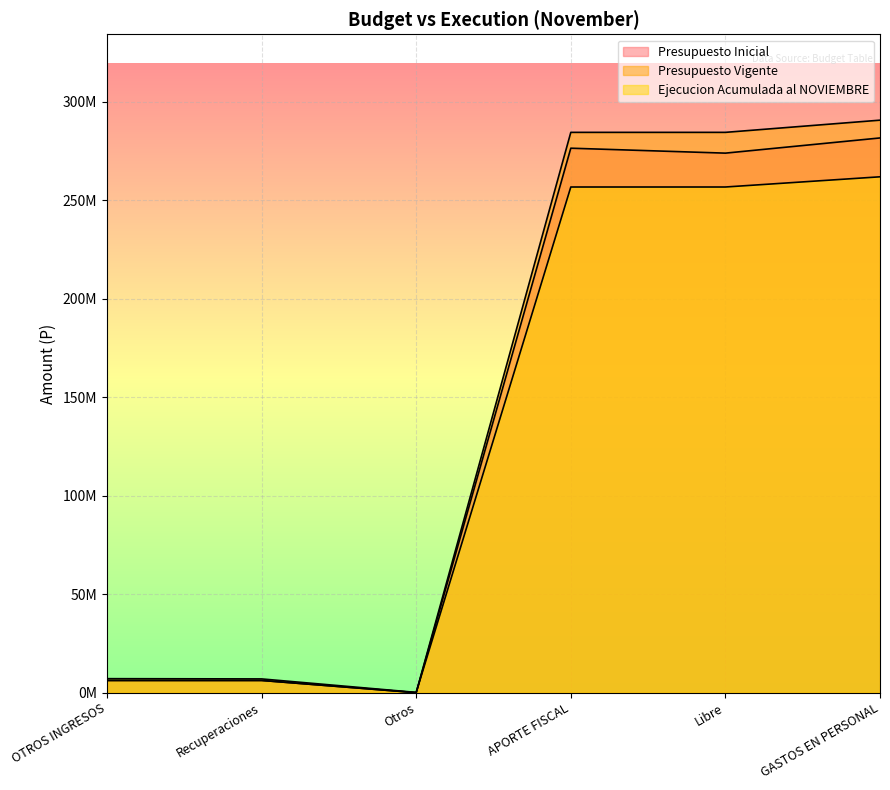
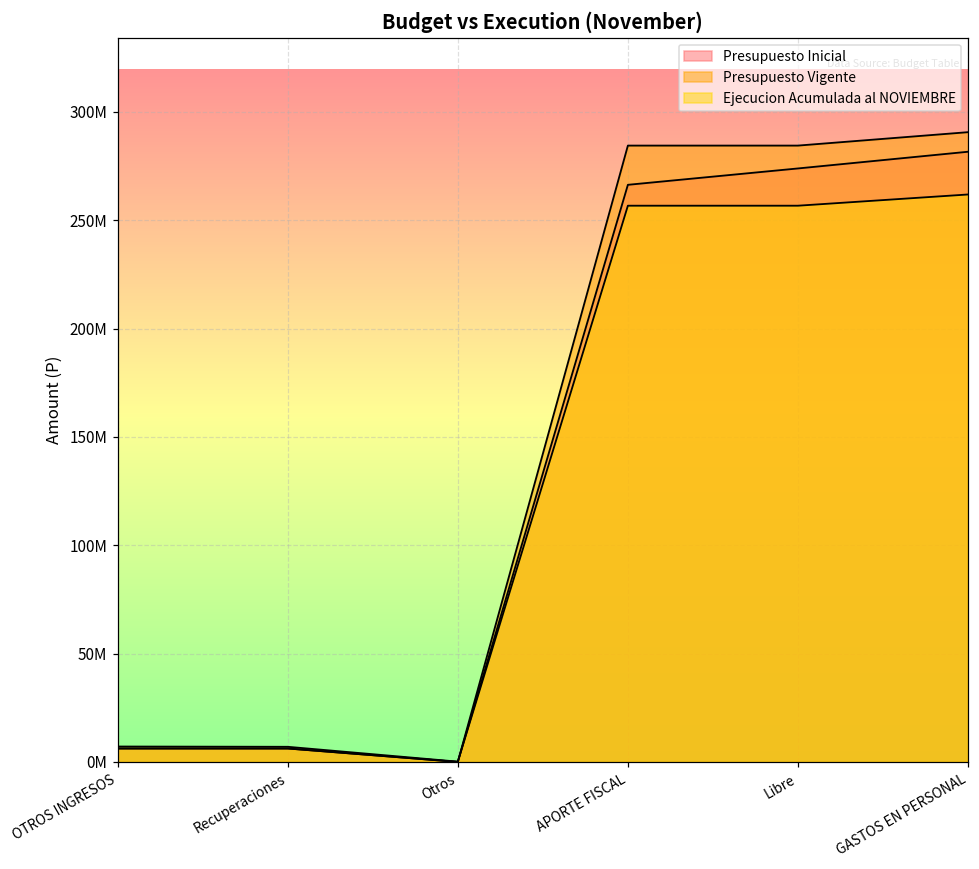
Presupuesto Inicial, APORTE FISCAL: 276000000 -> 266000000
